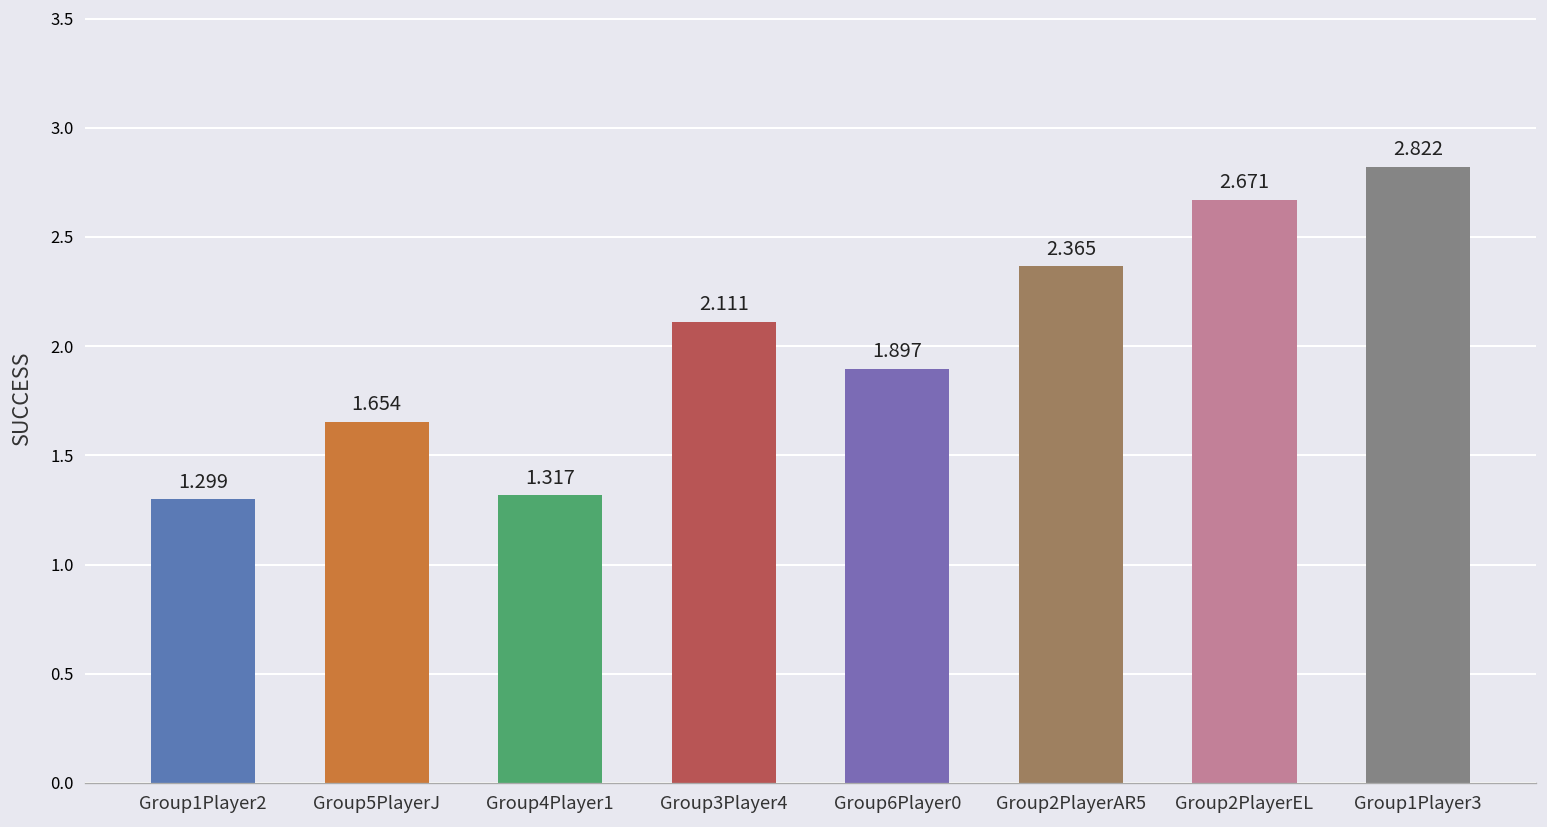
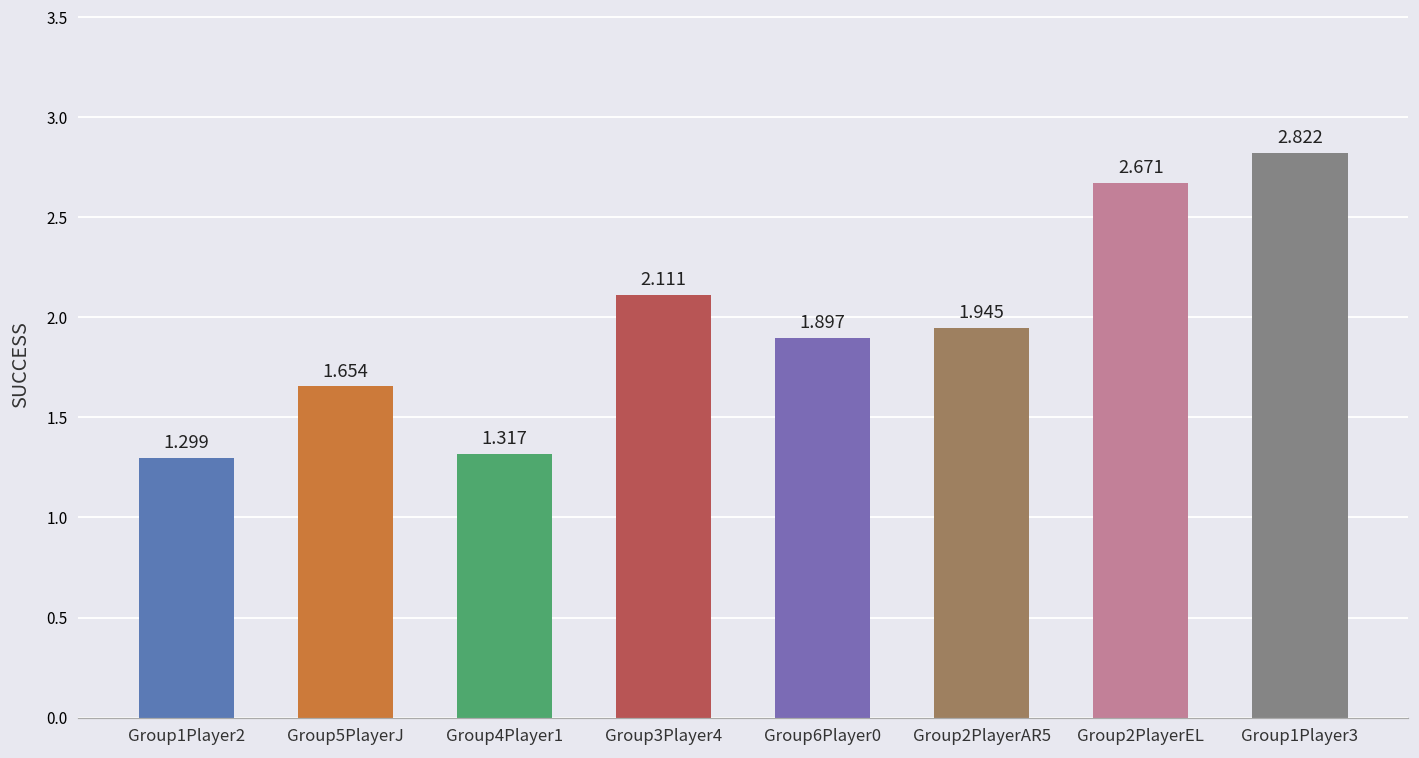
Group2PlayerAR5: 2.365 -> 1.945
